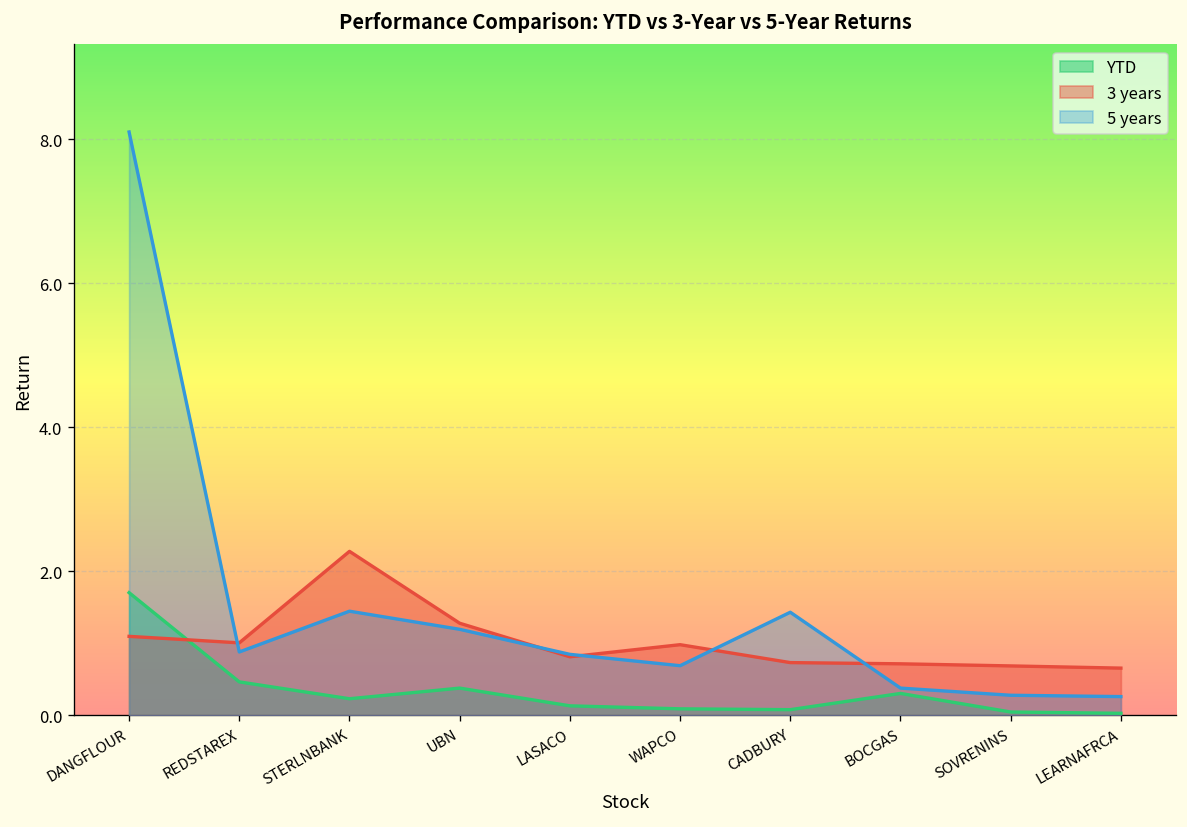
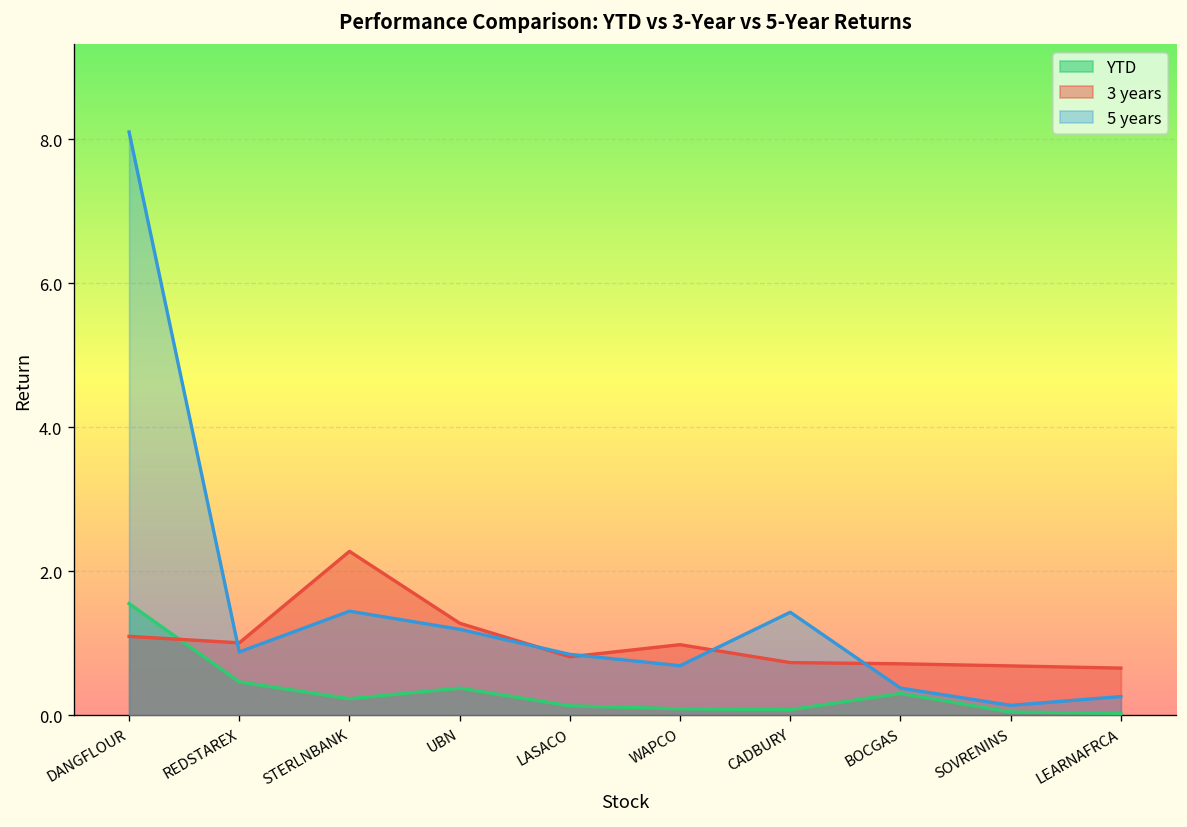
YTD, DANGFLOUR: 1.7 -> 1.6
5 years, SOVRENINS: 0.3 -> 0.1
